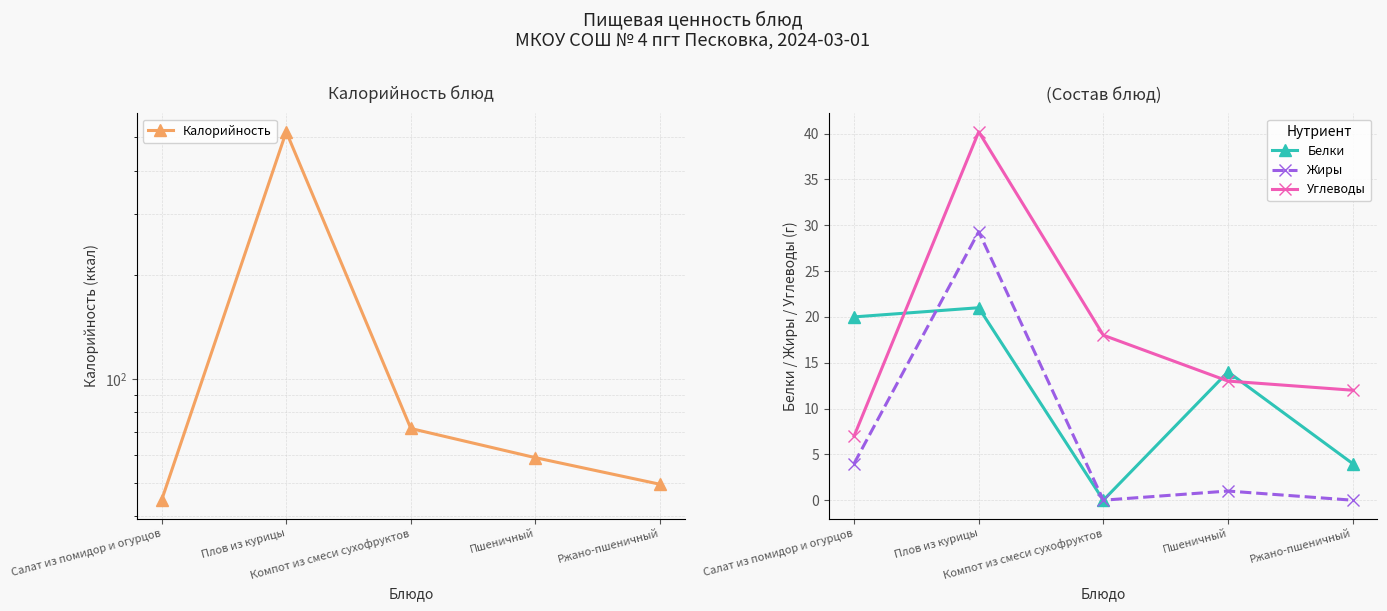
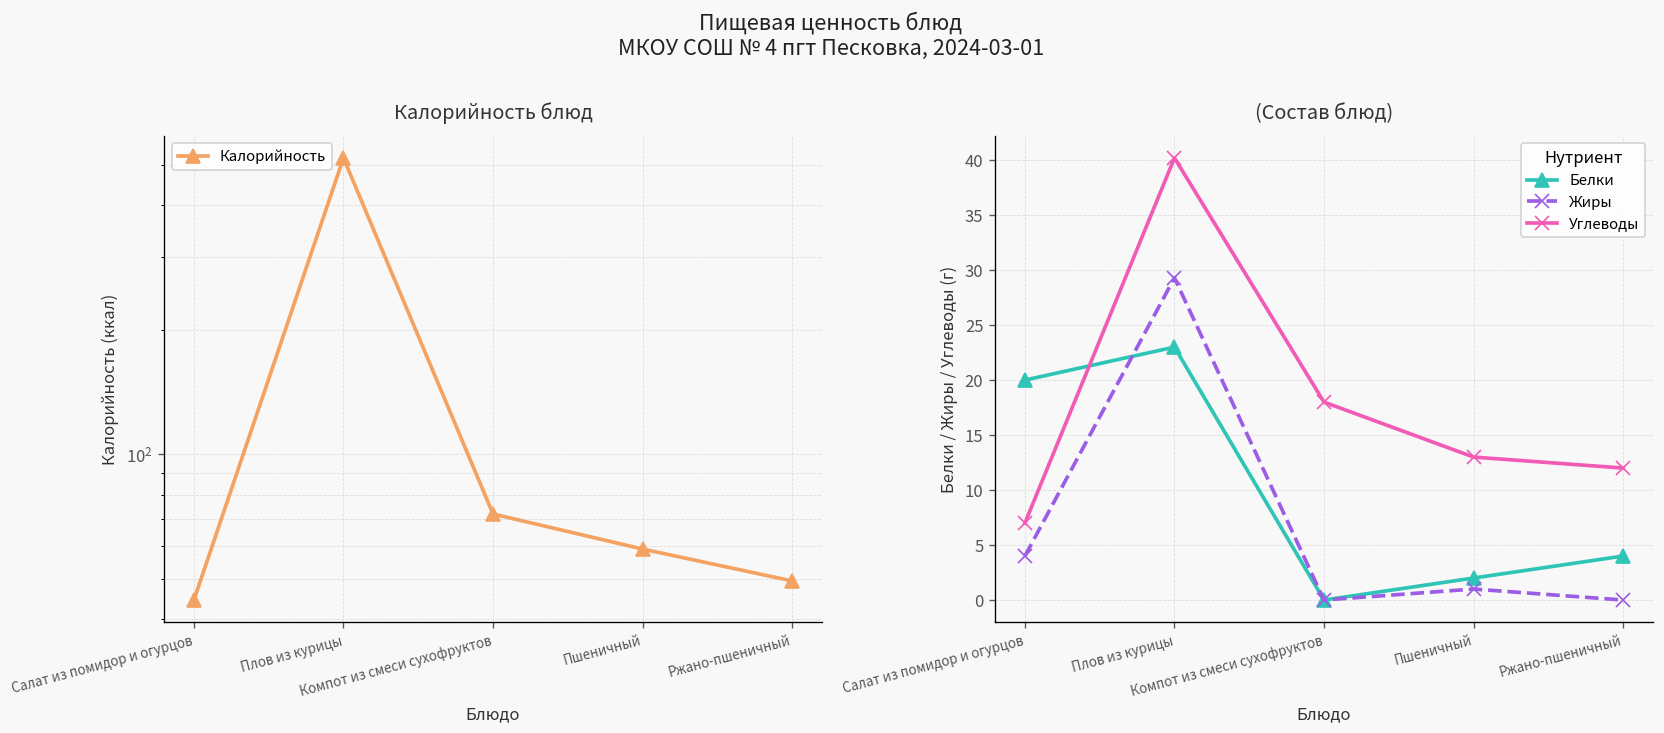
(Состав блюд), Белки, Плов из курицы: 21 -> 23
(Состав блюд), Белки, Пшеничный: 14 -> 2
